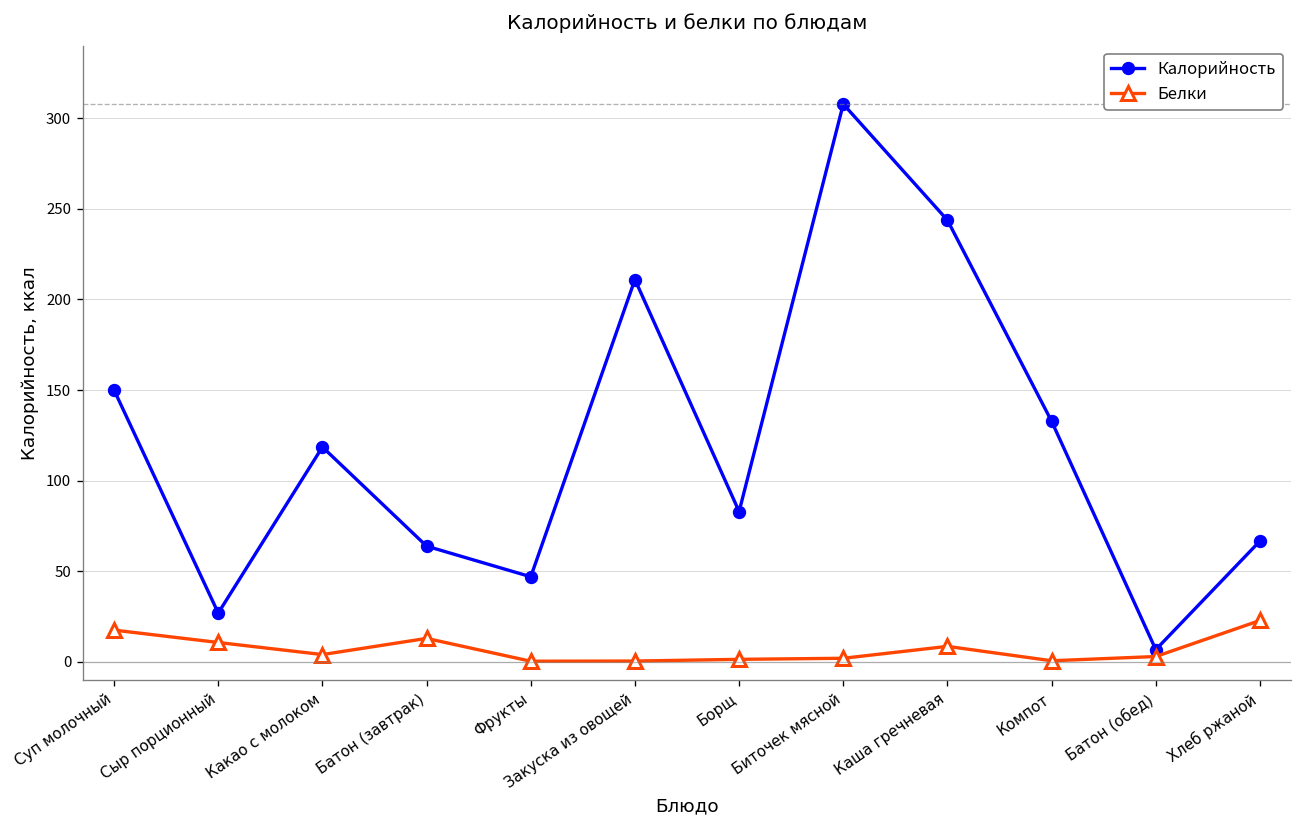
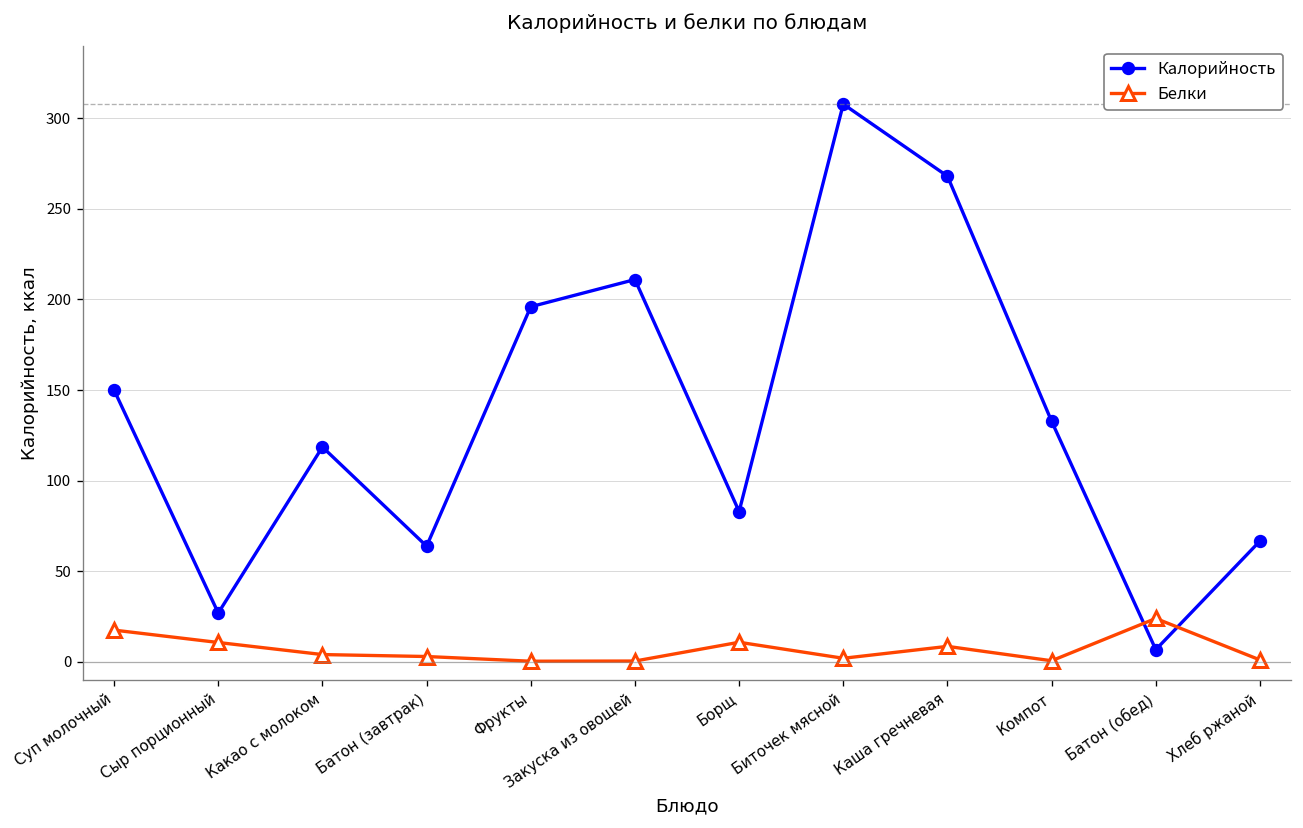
Белки, Батон (завтрак): 13 -> 3
Калорийность, Фрукты: 47 -> 196
Белки, Борщ: 1 -> 11
Калорийность, Каша гречневая: 244 -> 268
Белки, Батон (обед): 3 -> 24
Белки, Хлеб ржаной: 23 -> 1
